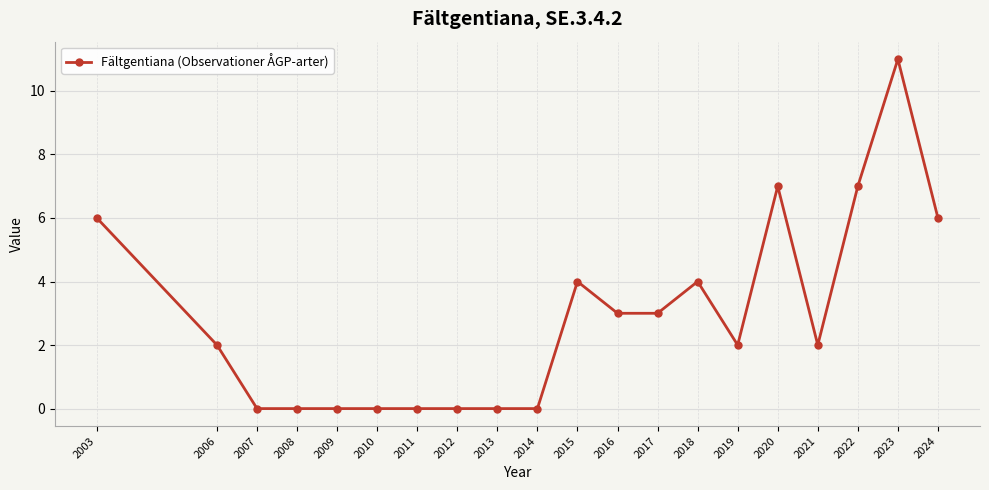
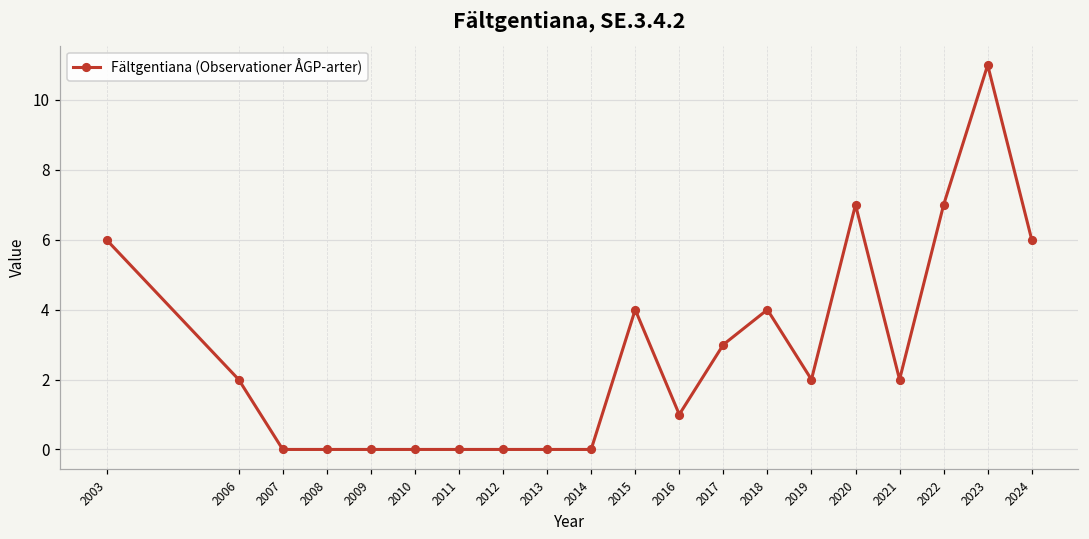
2016: 3 -> 1
